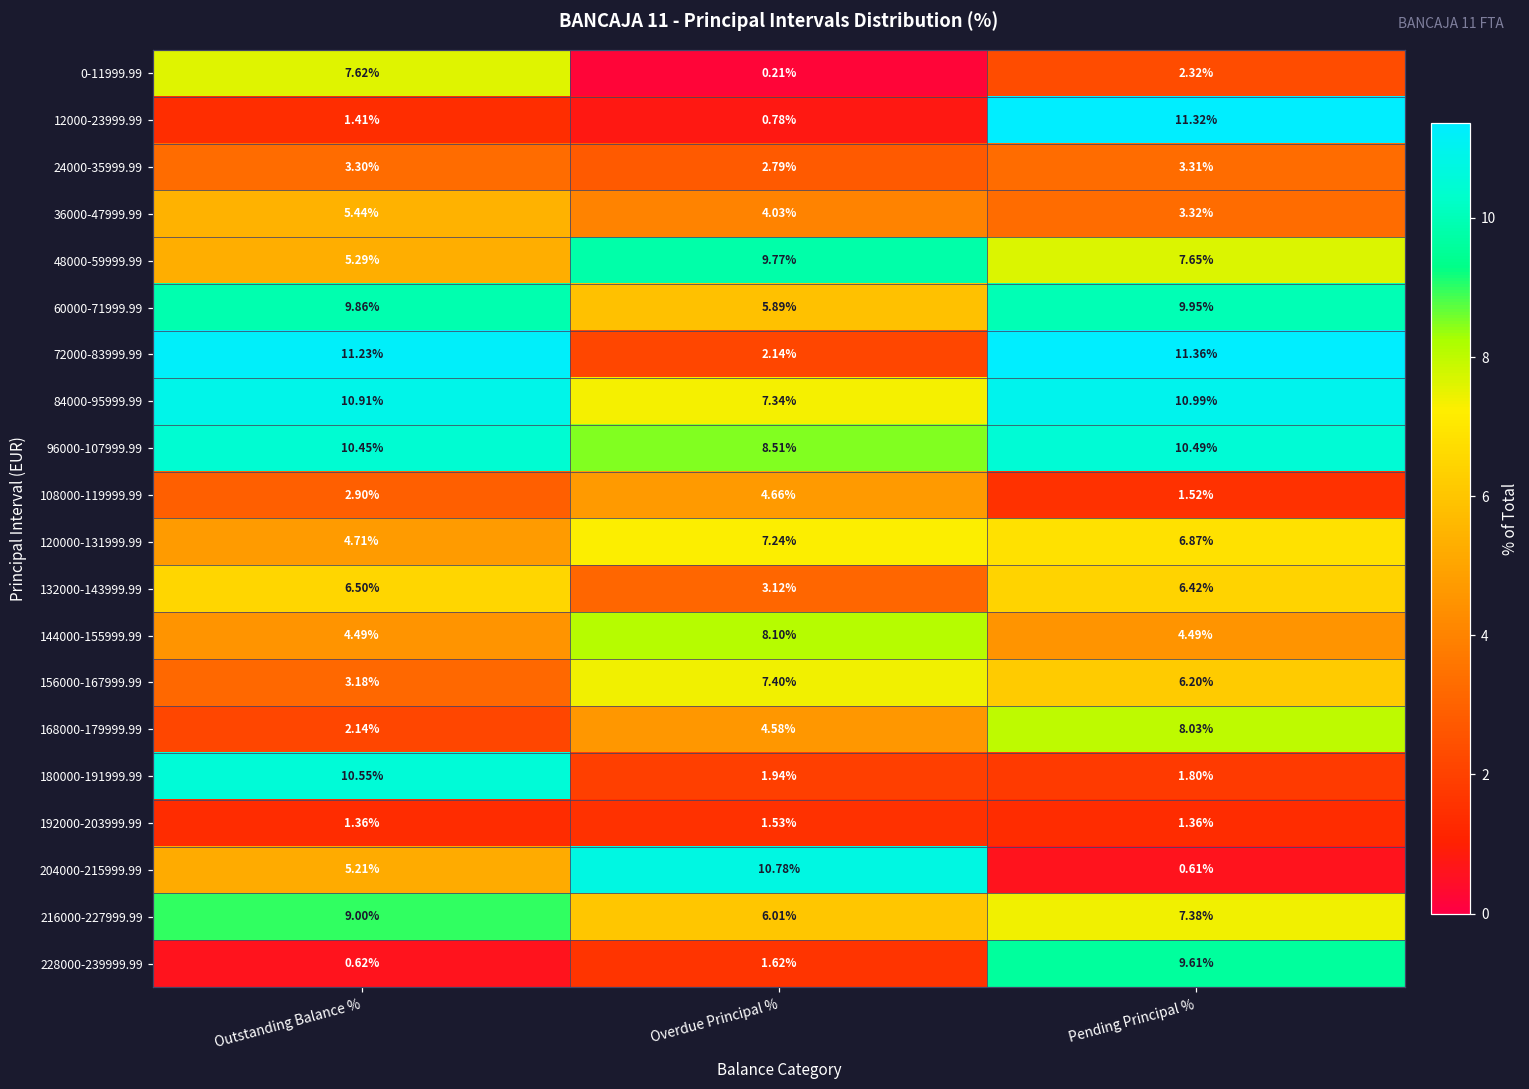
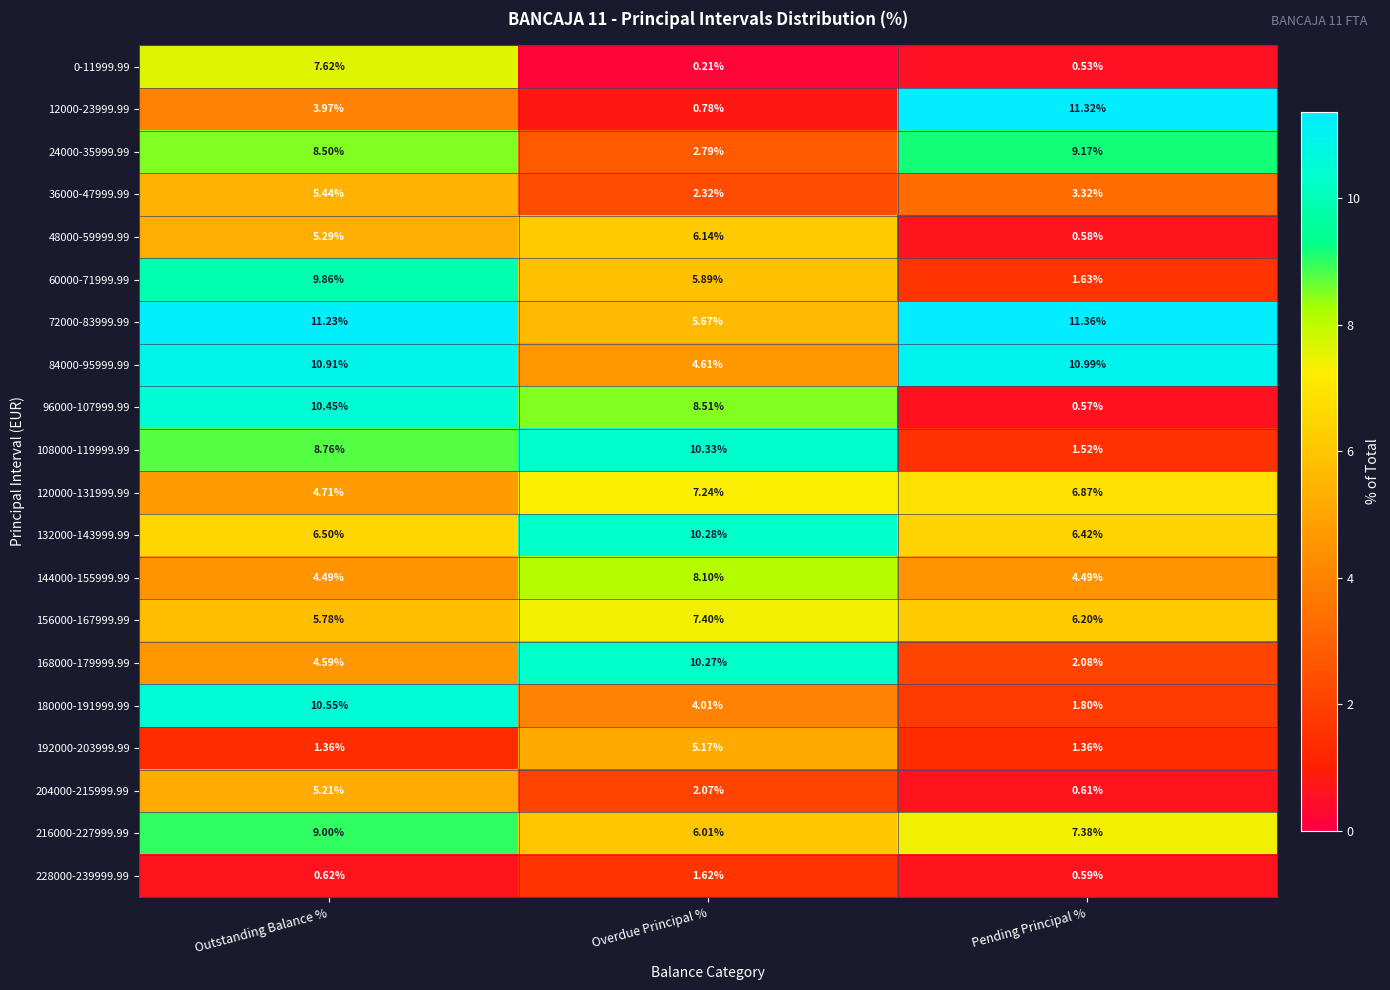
0-11999.99, Pending Principal %: 2.32% -> 0.53%
12000-23999.99, Outstanding Balance %: 1.41% -> 3.97%
24000-35999.99, Outstanding Balance %: 3.30% -> 8.50%
24000-35999.99, Pending Principal %: 3.31% -> 9.17%
36000-47999.99, Overdue Principal %: 4.03% -> 2.32%
48000-59999.99, Overdue Principal %: 9.77% -> 6.14%
48000-59999.99, Pending Principal %: 7.65% -> 0.58%
60000-71999.99, Pending Principal %: 9.95% -> 1.63%
72000-83999.99, Overdue Principal %: 2.14% -> 5.67%
84000-95999.99, Overdue Principal %: 7.34% -> 4.61%
96000-107999.99, Pending Principal %: 10.49% -> 0.57%
108000-119999.99, Outstanding Balance %: 2.90% -> 8.76%
108000-119999.99, Overdue Principal %: 4.66% -> 10.33%
132000-143999.99, Overdue Principal %: 3.12% -> 10.28%
156000-167999.99, Outstanding Balance %: 3.18% -> 5.78%
168000-179999.99, Outstanding Balance %: 2.14% -> 4.59%
168000-179999.99, Overdue Principal %: 4.58% -> 10.27%
168000-179999.99, Pending Principal %: 8.03% -> 2.08%
180000-191999.99, Overdue Principal %: 1.94% -> 4.01%
192000-203999.99, Overdue Principal %: 1.53% -> 5.17%
204000-215999.99, Overdue Principal %: 10.78% -> 2.07%
228000-239999.99, Pending Principal %: 9.61% -> 0.59%
